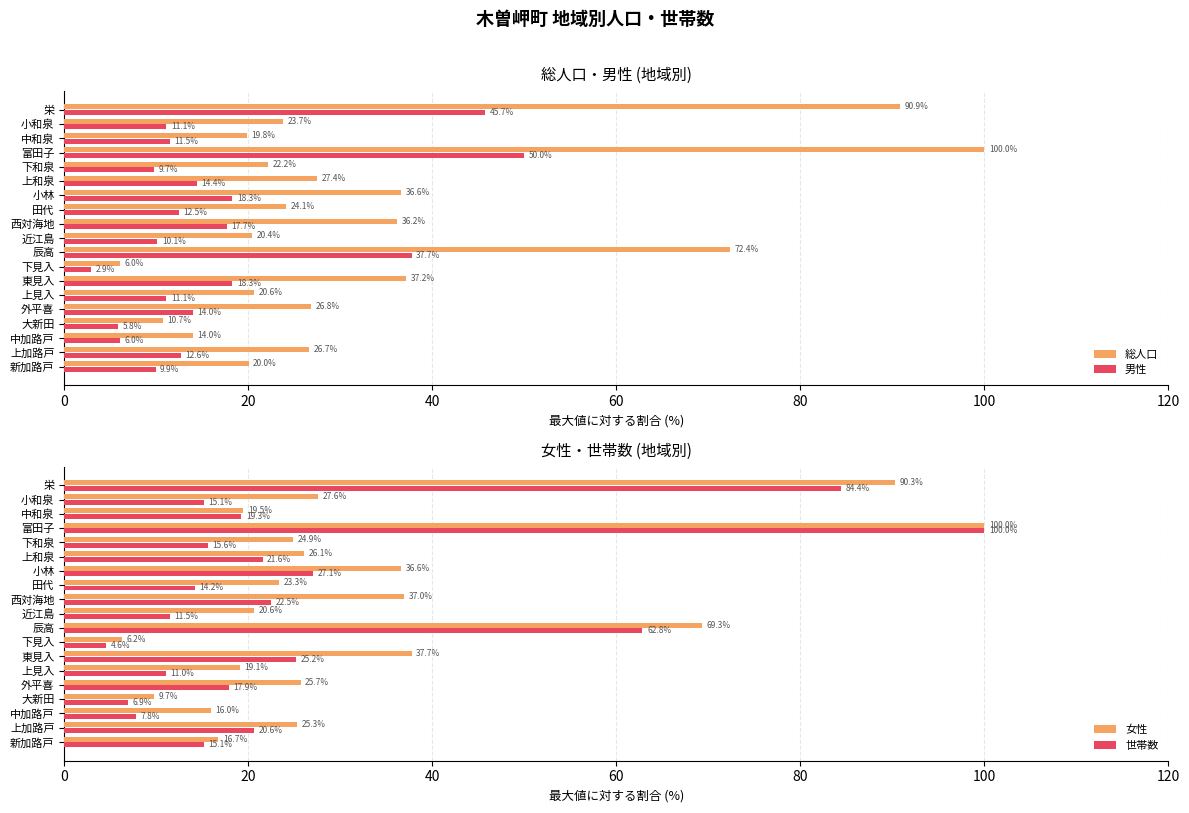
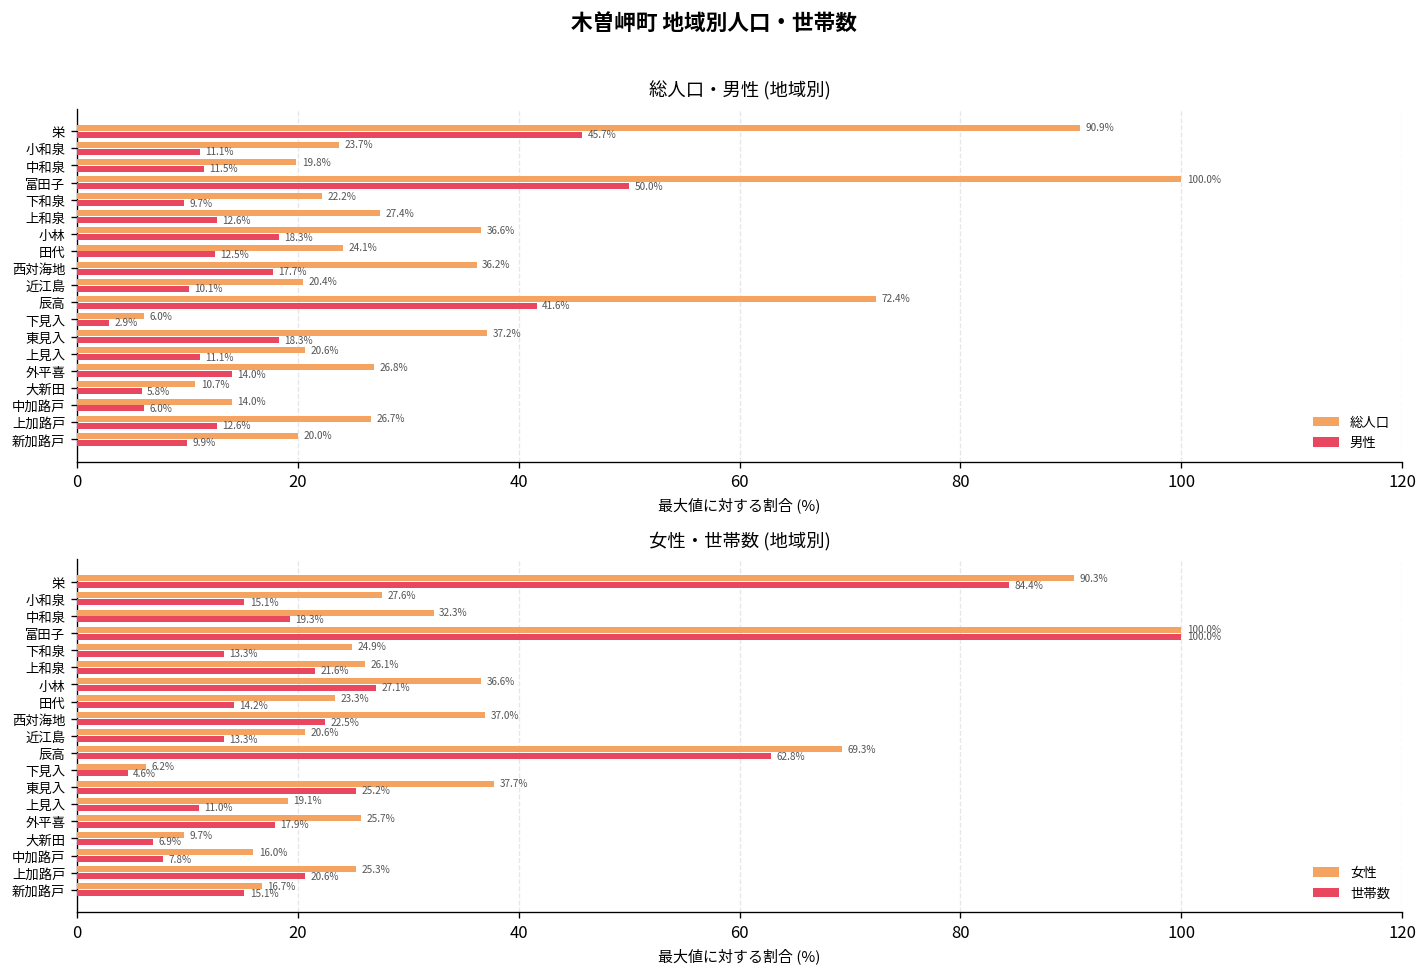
総人口・男性 (地域別), 男性, 上和泉: 14.4% -> 12.6%
総人口・男性 (地域別), 男性, 辰高: 37.7% -> 41.6%
女性・世帯数 (地域別), 女性, 中和泉: 19.5% -> 32.3%
女性・世帯数 (地域別), 世帯数, 下和泉: 15.6% -> 13.3%
女性・世帯数 (地域別), 世帯数, 近江島: 11.5% -> 13.3%
